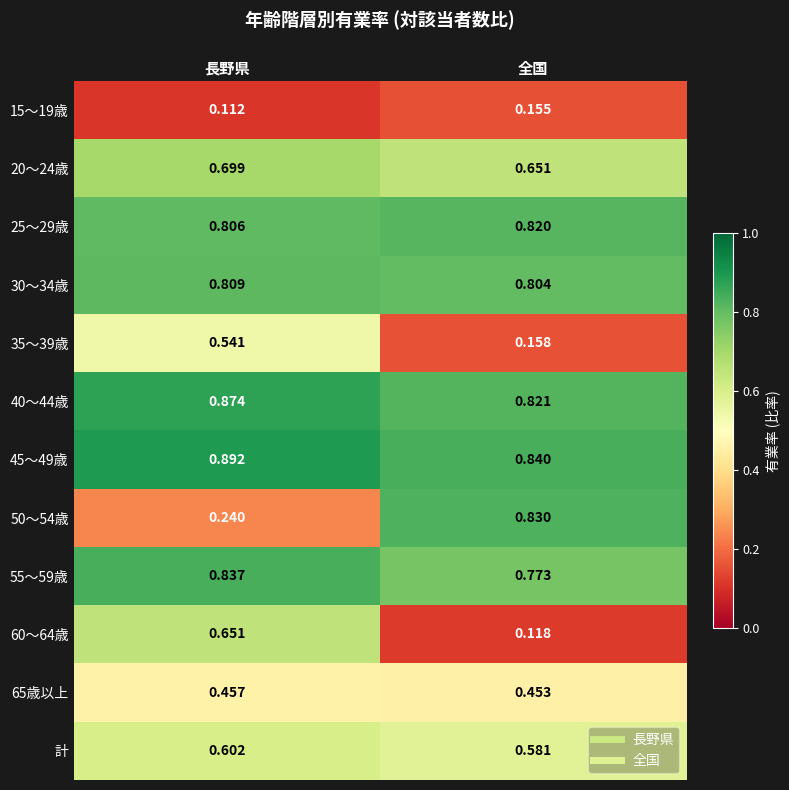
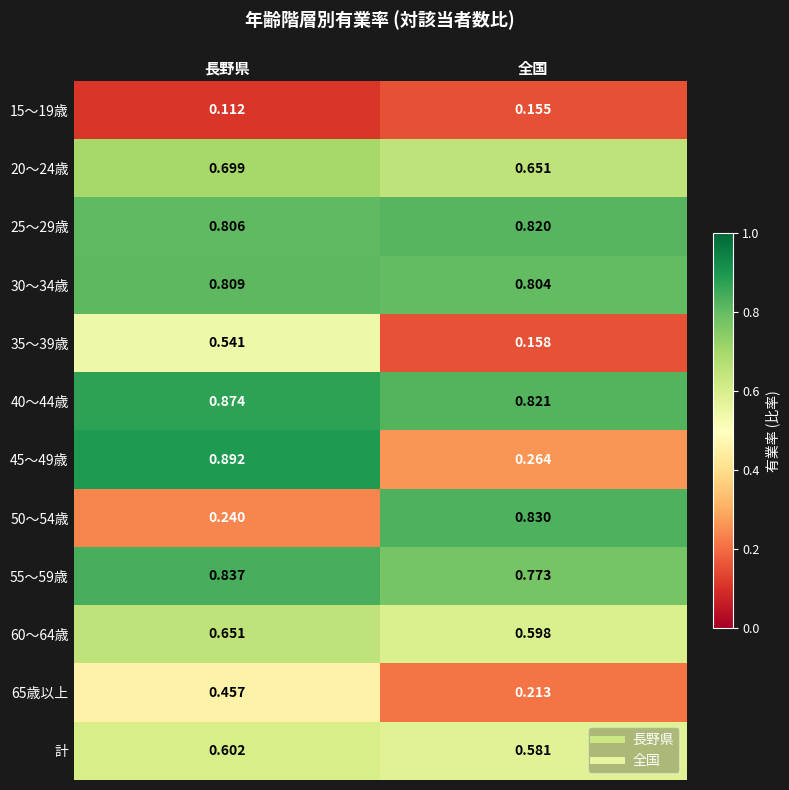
45～49歳, 全国: 0.840 -> 0.264
60～64歳, 全国: 0.118 -> 0.598
65歳以上, 全国: 0.453 -> 0.213
